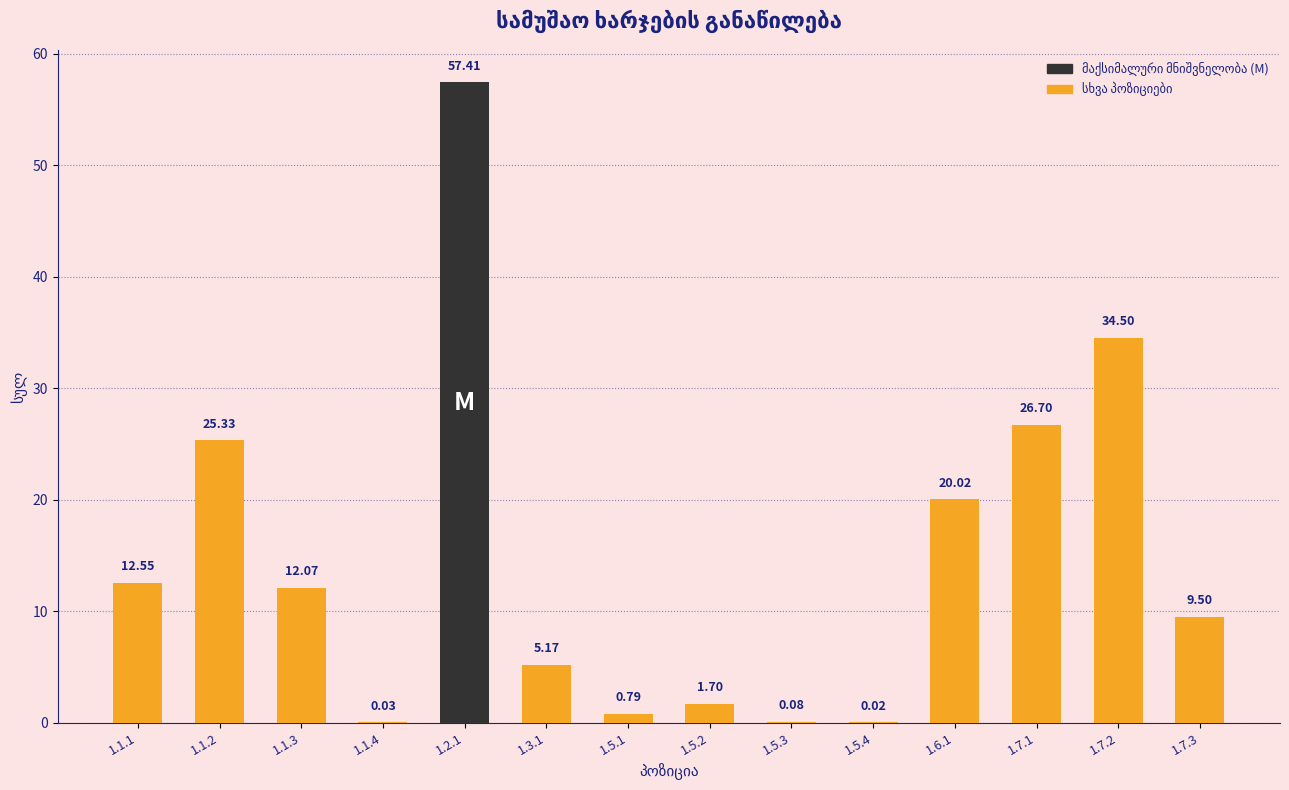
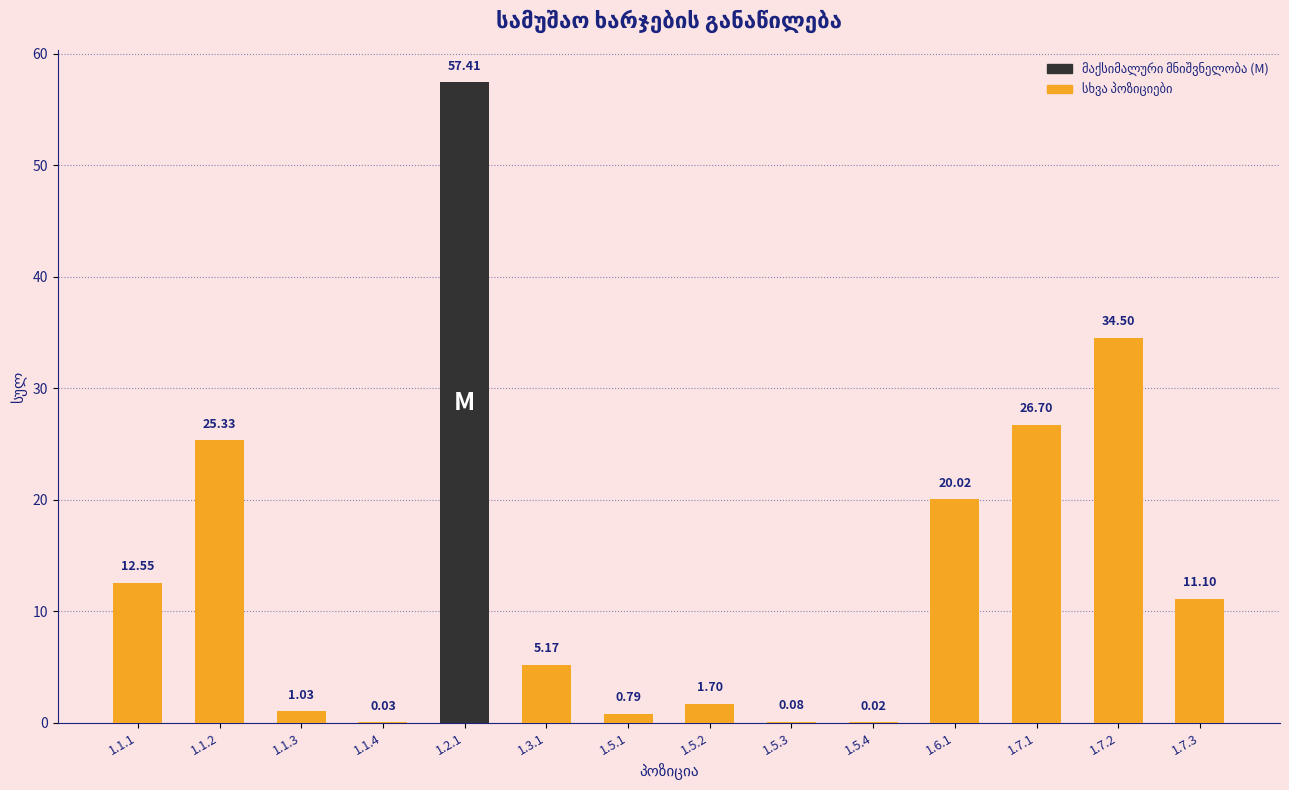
1.1.3: 12.07 -> 1.03
1.7.3: 9.50 -> 11.10
